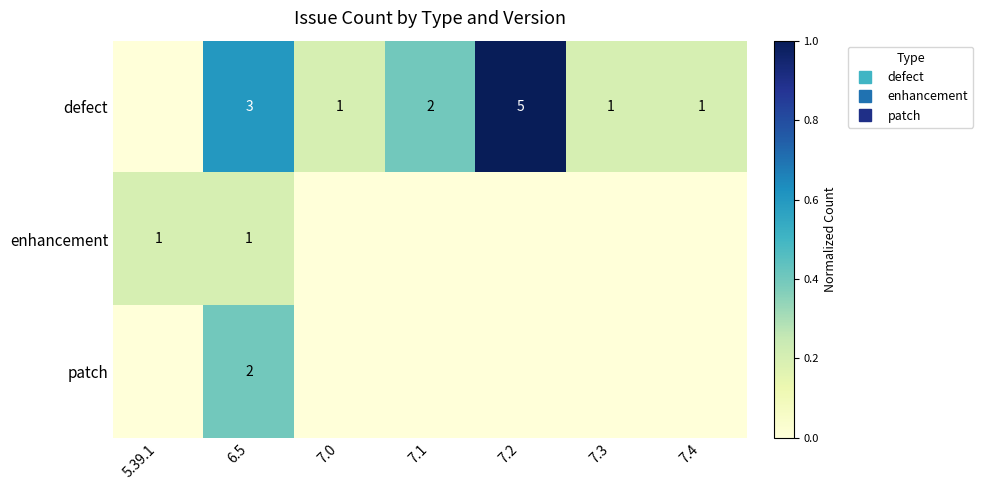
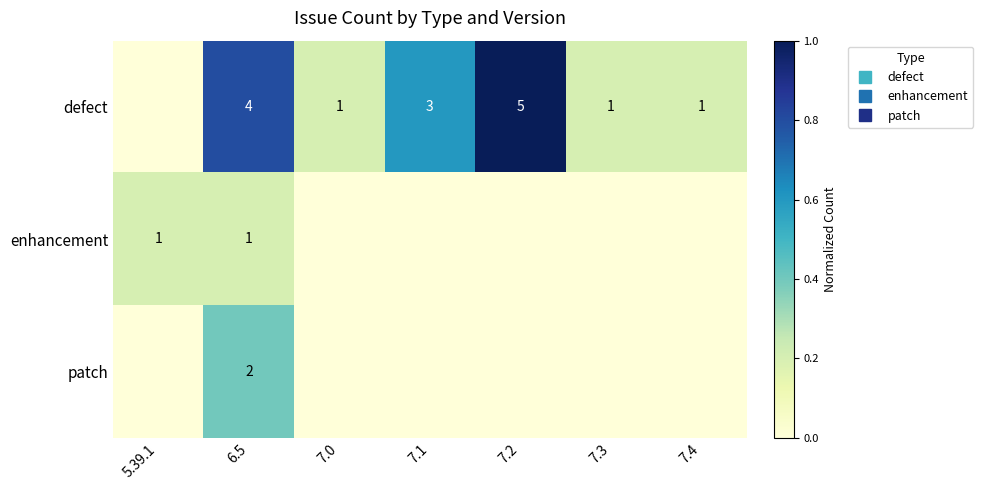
defect, 6.5: 3 -> 4
defect, 7.1: 2 -> 3
